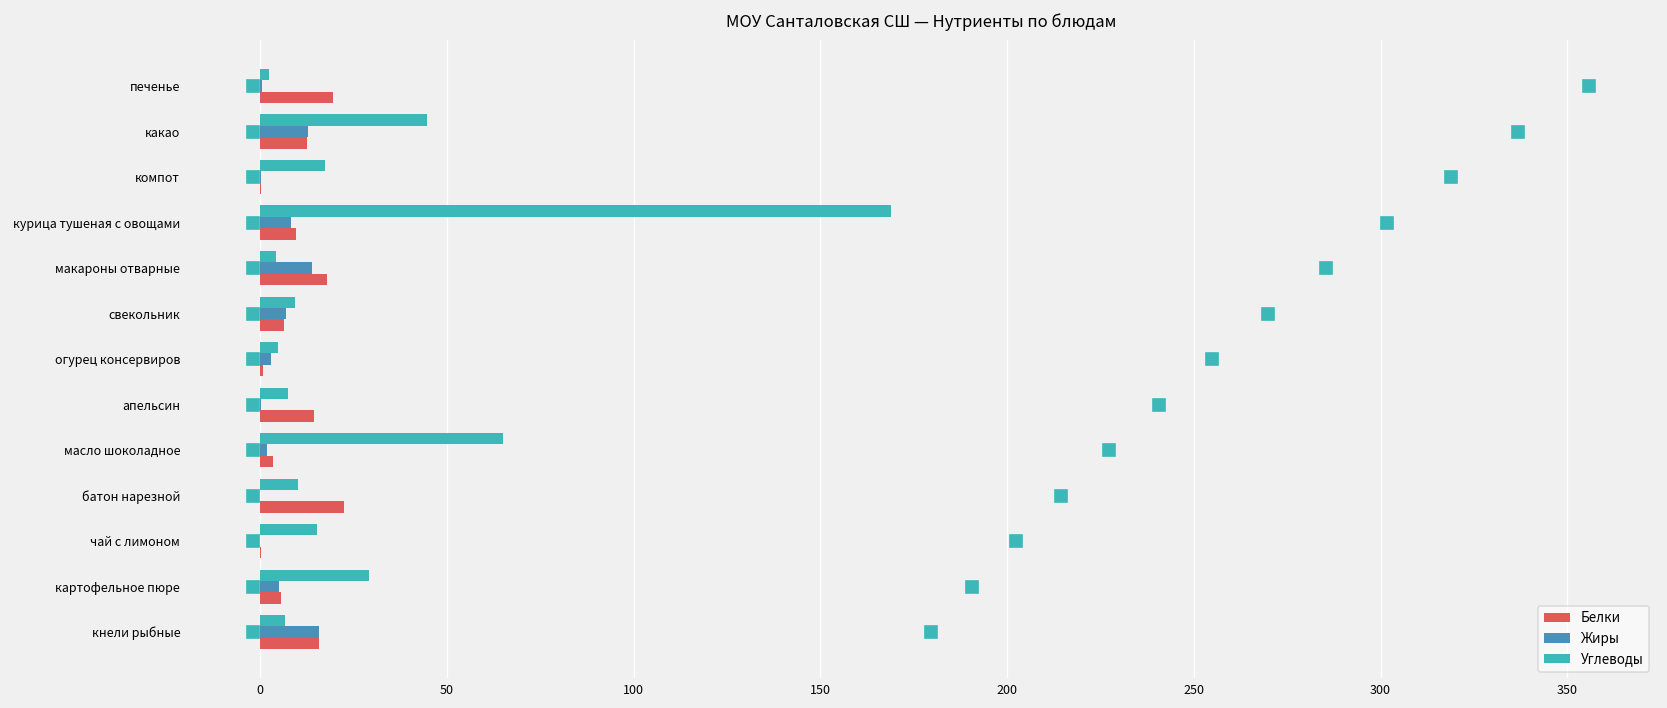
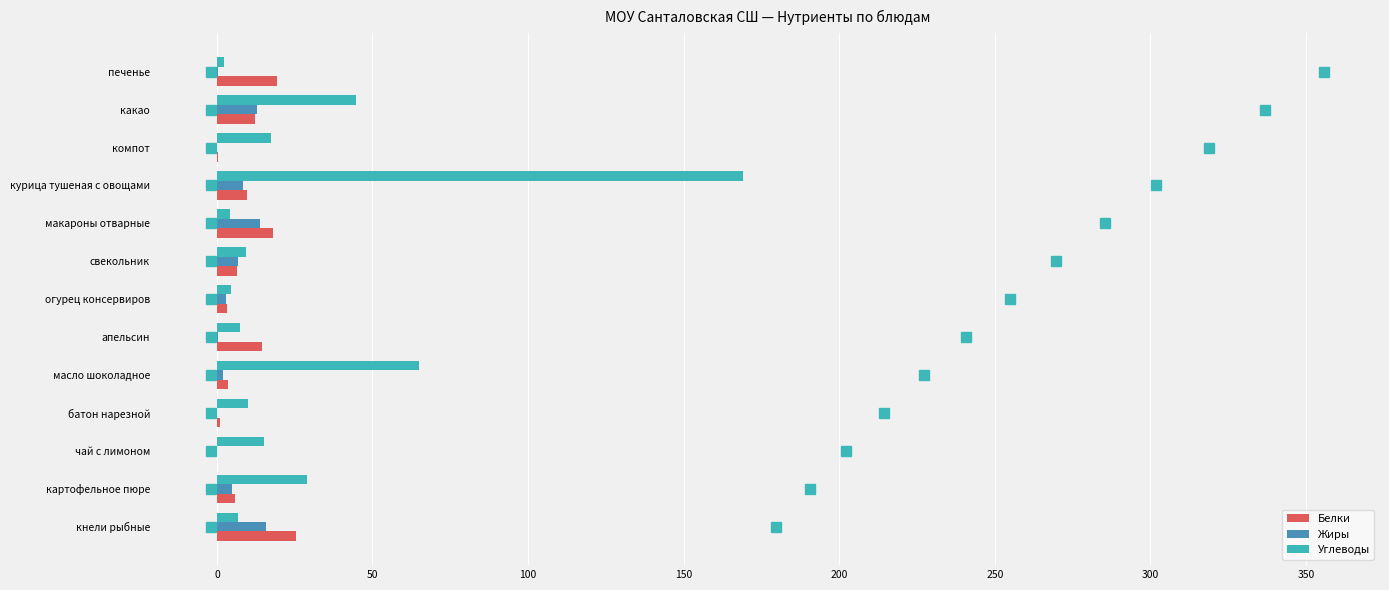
Белки, огурец консервиров: 1 -> 3
Белки, батон нарезной: 22 -> 1
Белки, кнели рыбные: 16 -> 25
